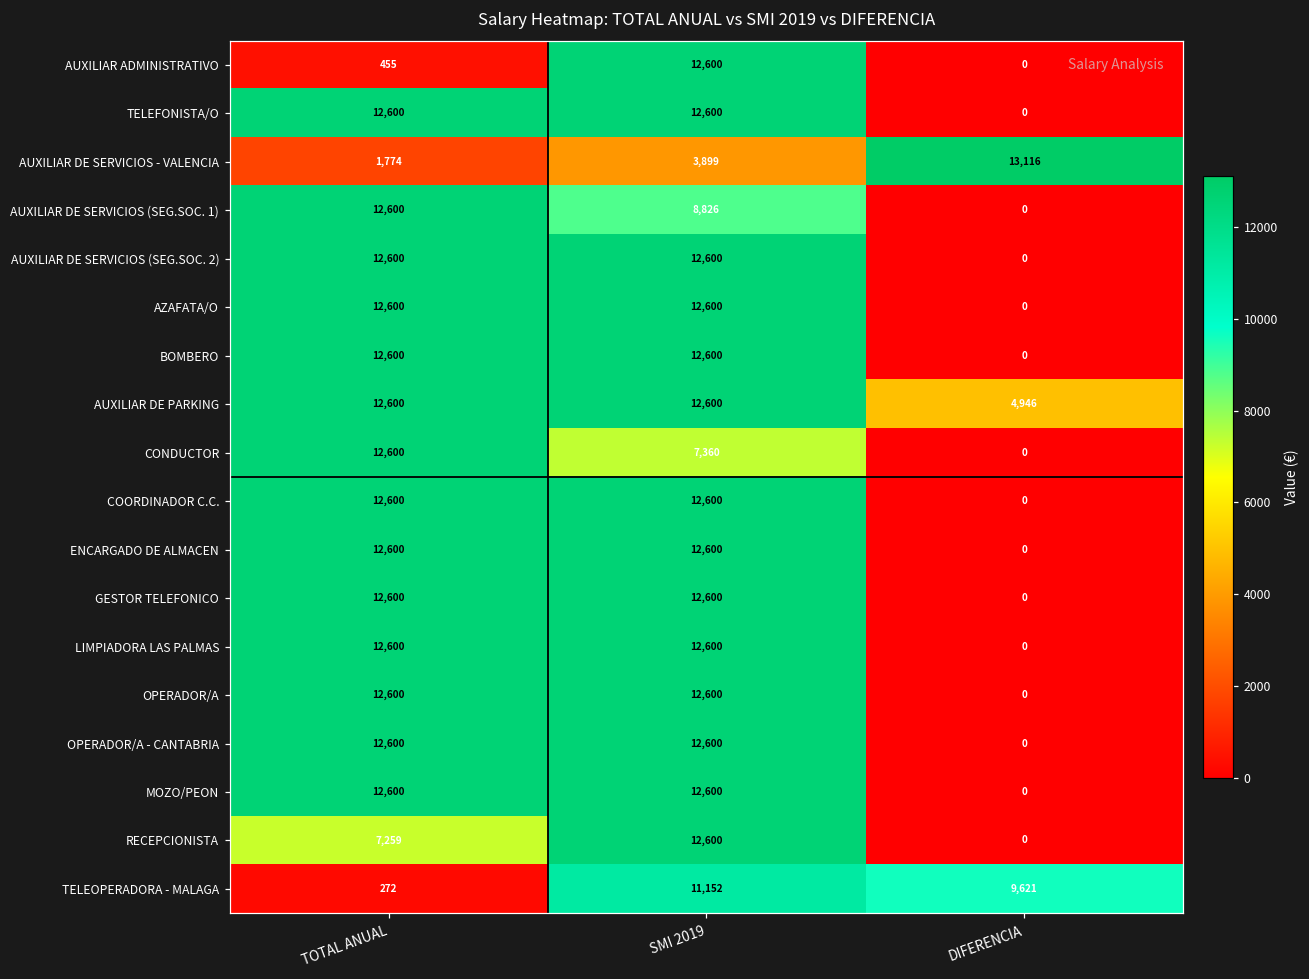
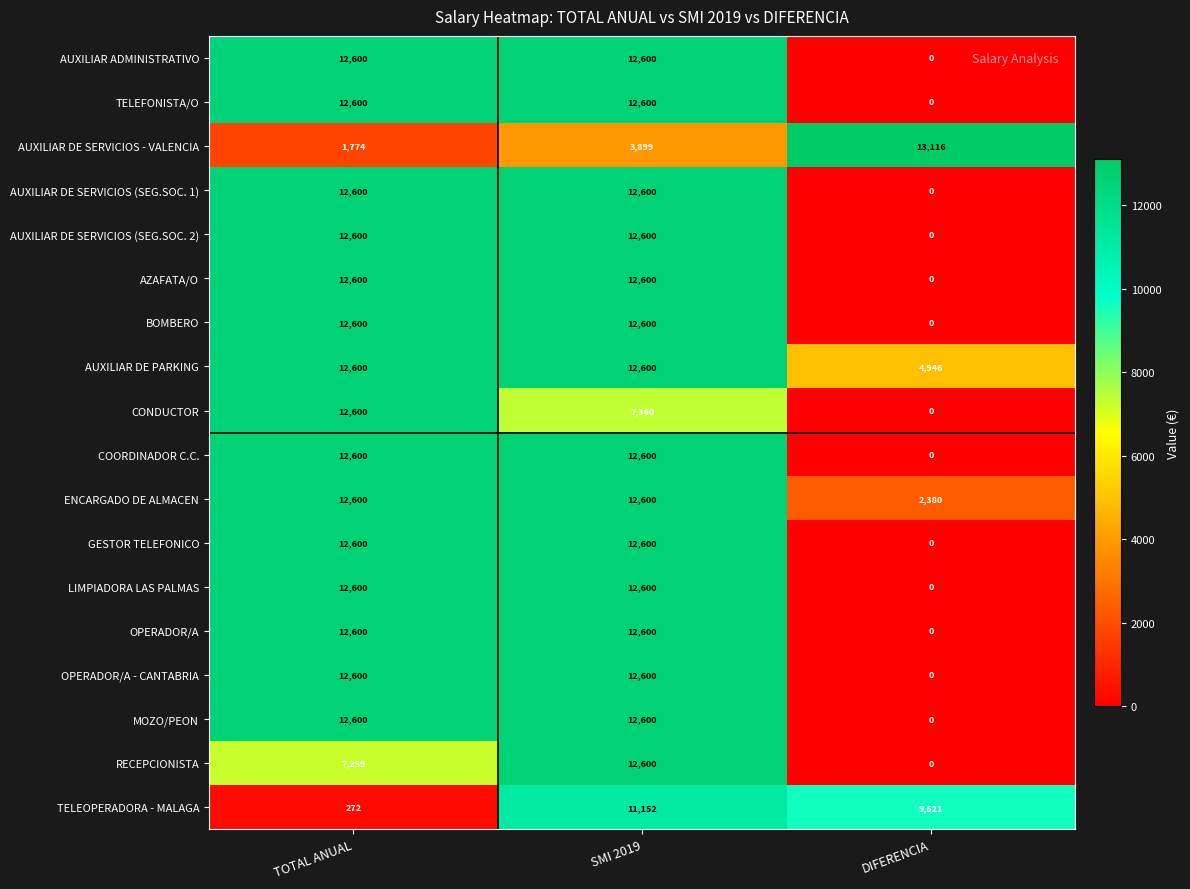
AUXILIAR ADMINISTRATIVO, TOTAL ANUAL: 455 -> 12,600
AUXILIAR DE SERVICIOS (SEG.SOC. 1), SMI 2019: 8,826 -> 12,600
ENCARGADO DE ALMACEN, DIFERENCIA: 0 -> 2,380
